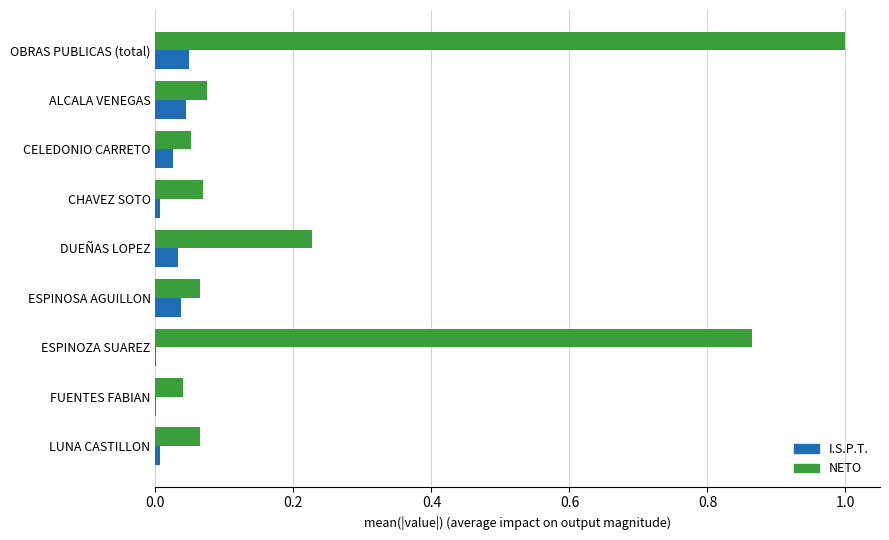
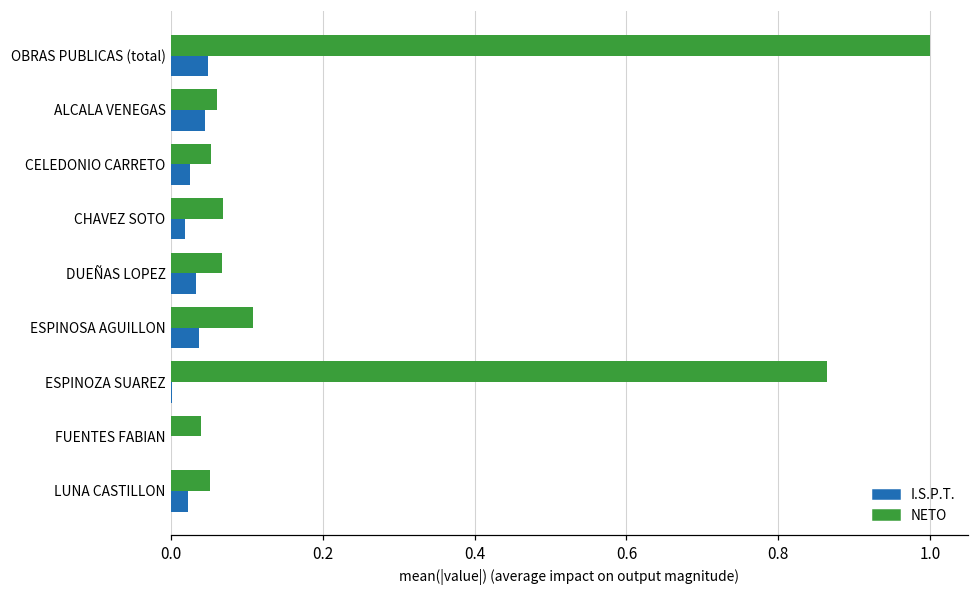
NETO, ALCALA VENEGAS: 0.07 -> 0.06
I.S.P.T., CHAVEZ SOTO: 0.01 -> 0.02
NETO, DUEÑAS LOPEZ: 0.23 -> 0.07
NETO, ESPINOSA AGUILLON: 0.06 -> 0.11
NETO, LUNA CASTILLON: 0.06 -> 0.05
I.S.P.T., LUNA CASTILLON: 0.01 -> 0.02
